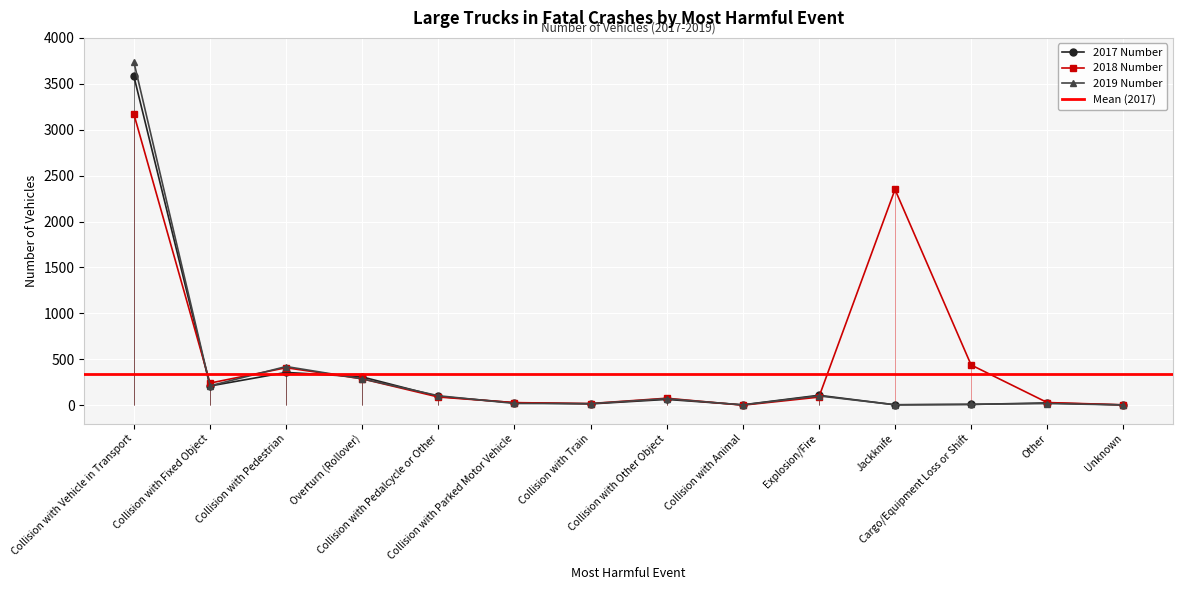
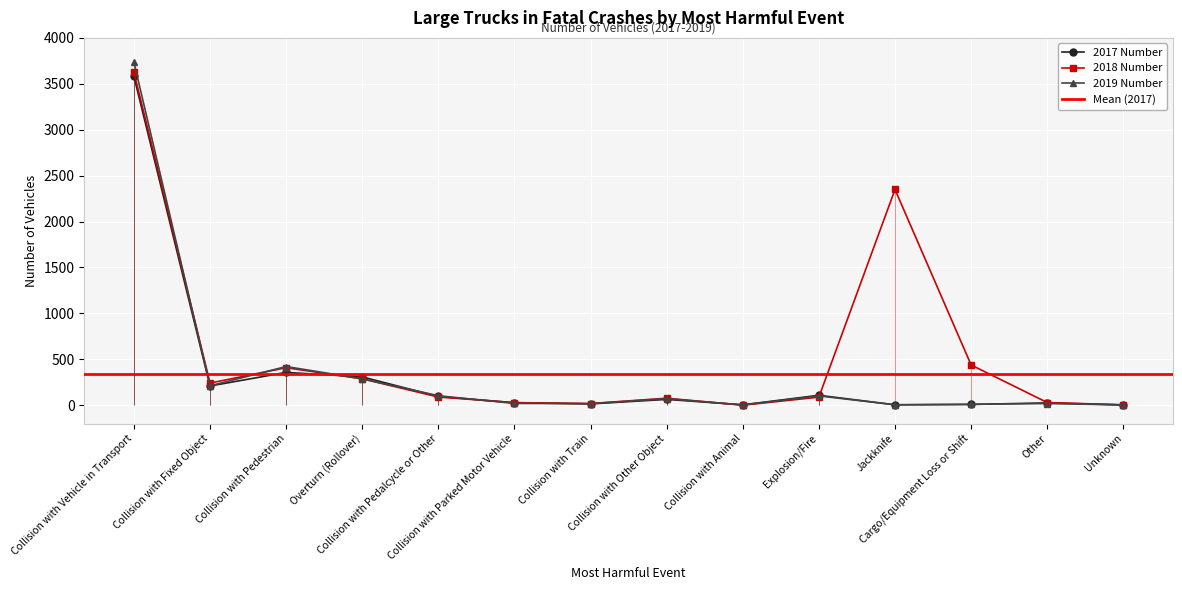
2018 Number, Collision with Vehicle in Transport: 3200 -> 3600
